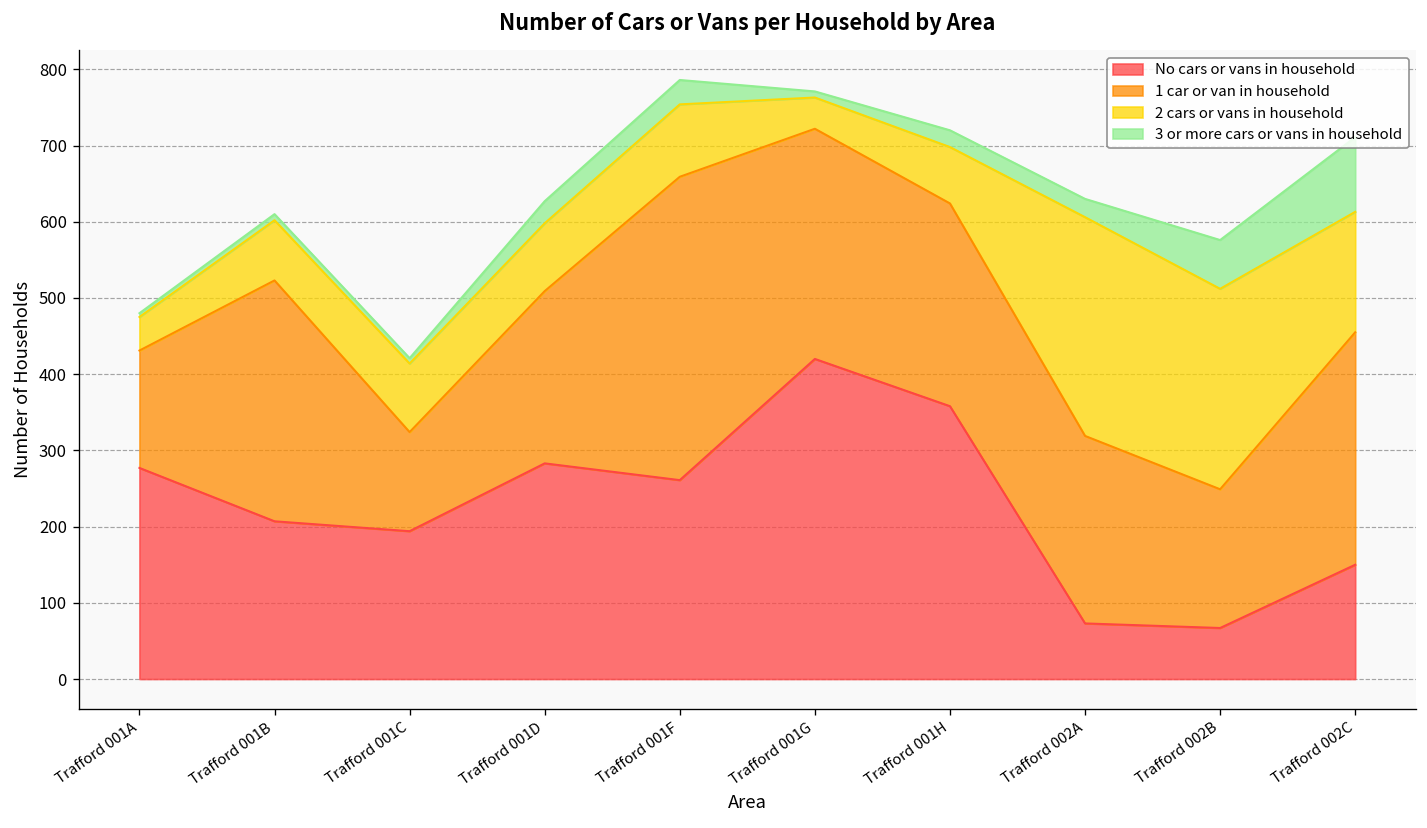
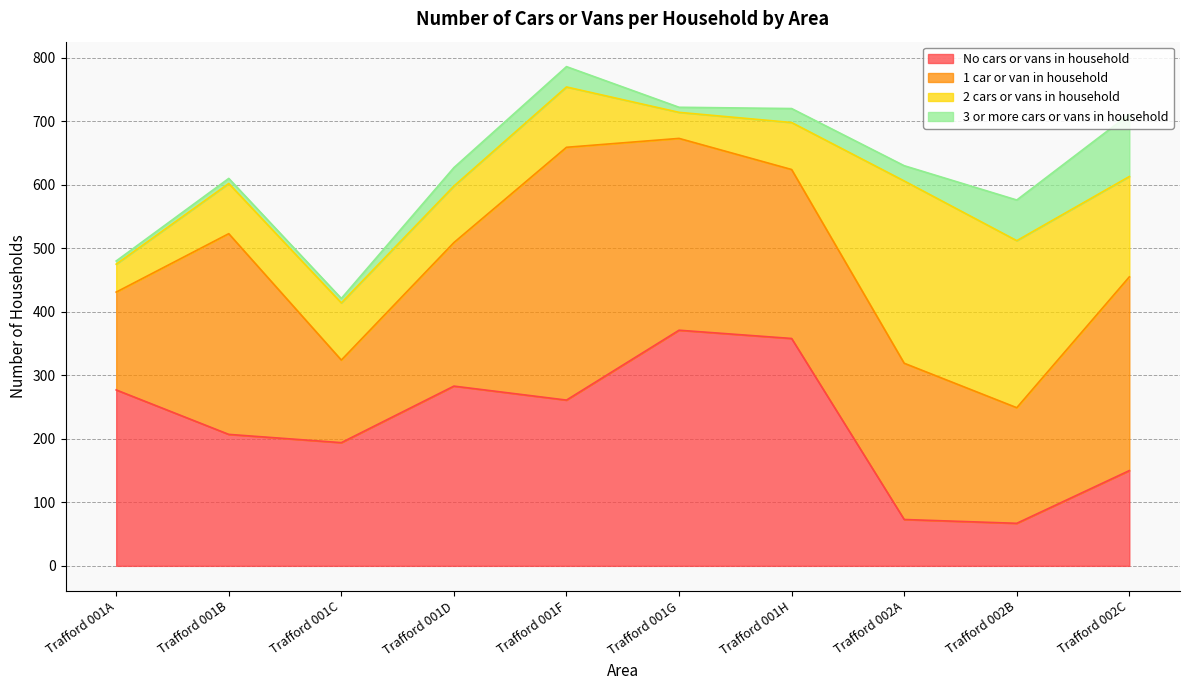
No cars or vans in household, Trafford 001G: 420 -> 370
